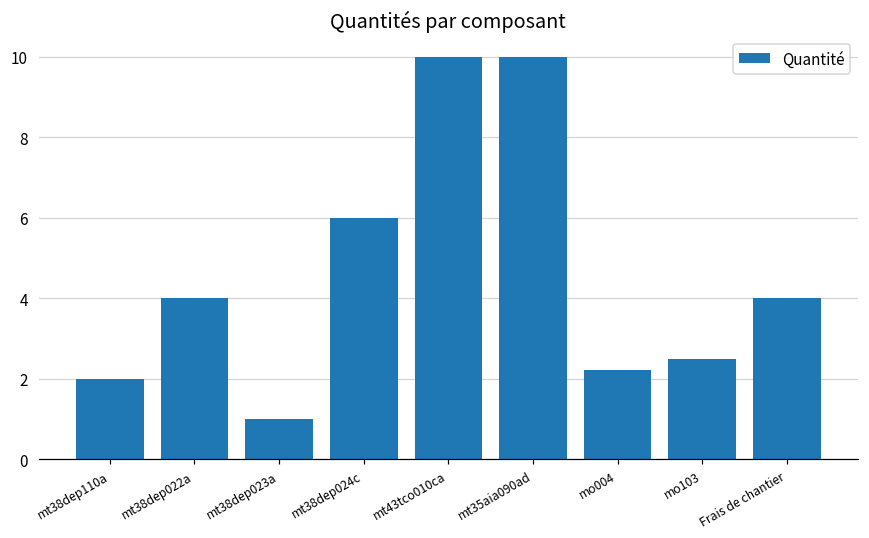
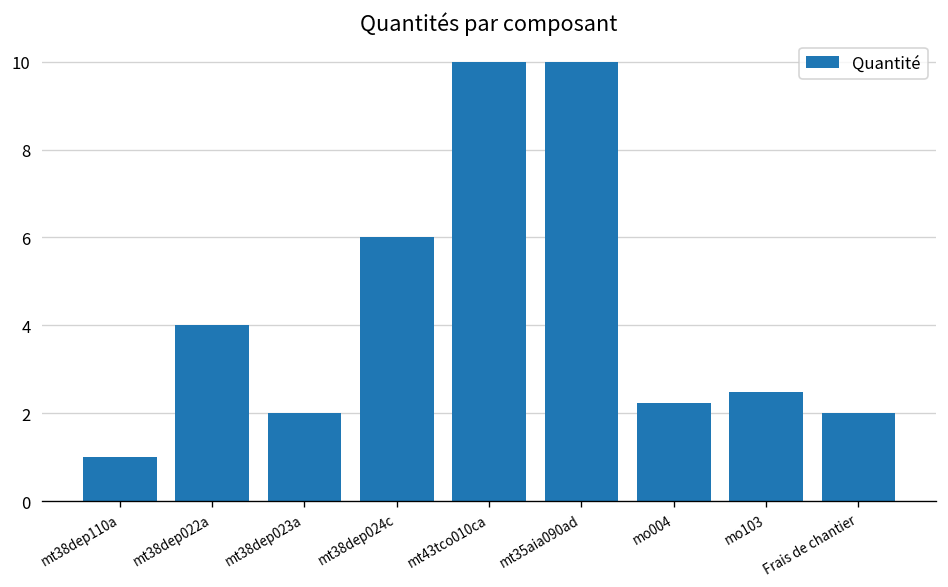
mt38dep110a: 2 -> 1
mt38dep023a: 1 -> 2
Frais de chantier: 4 -> 2
